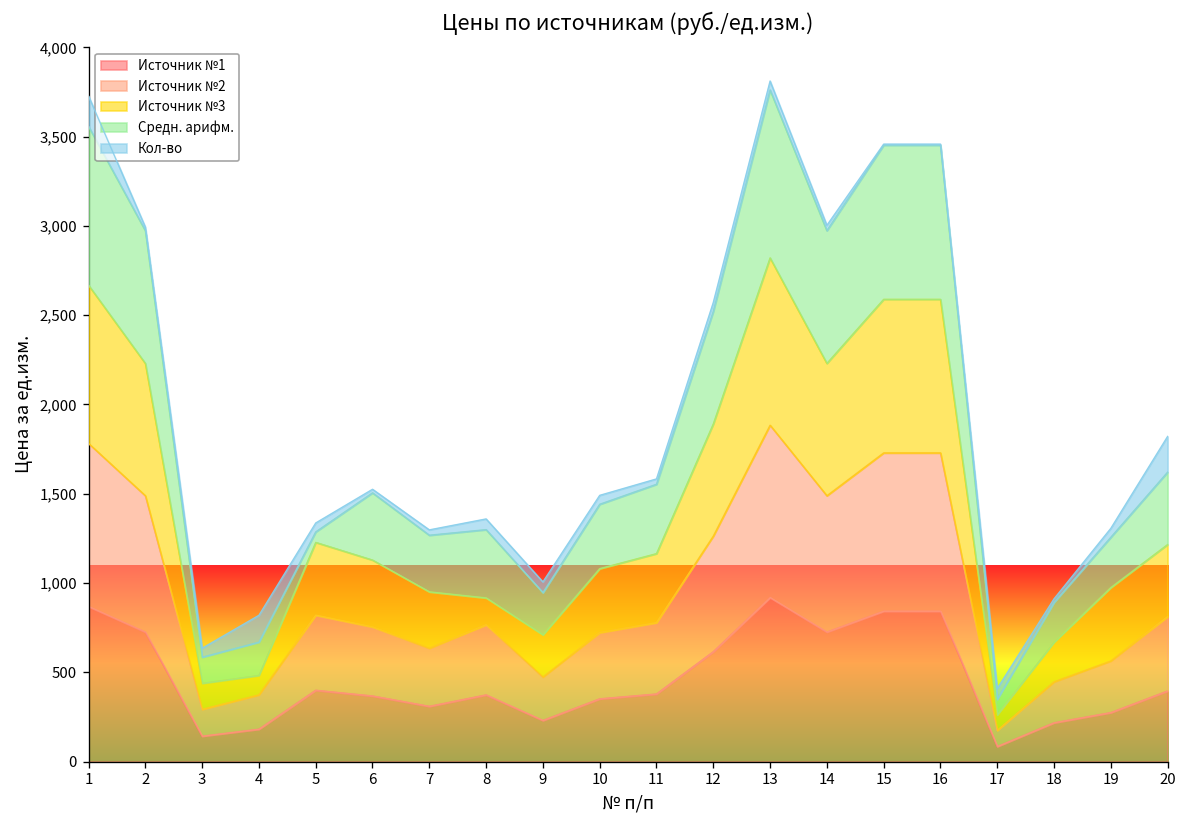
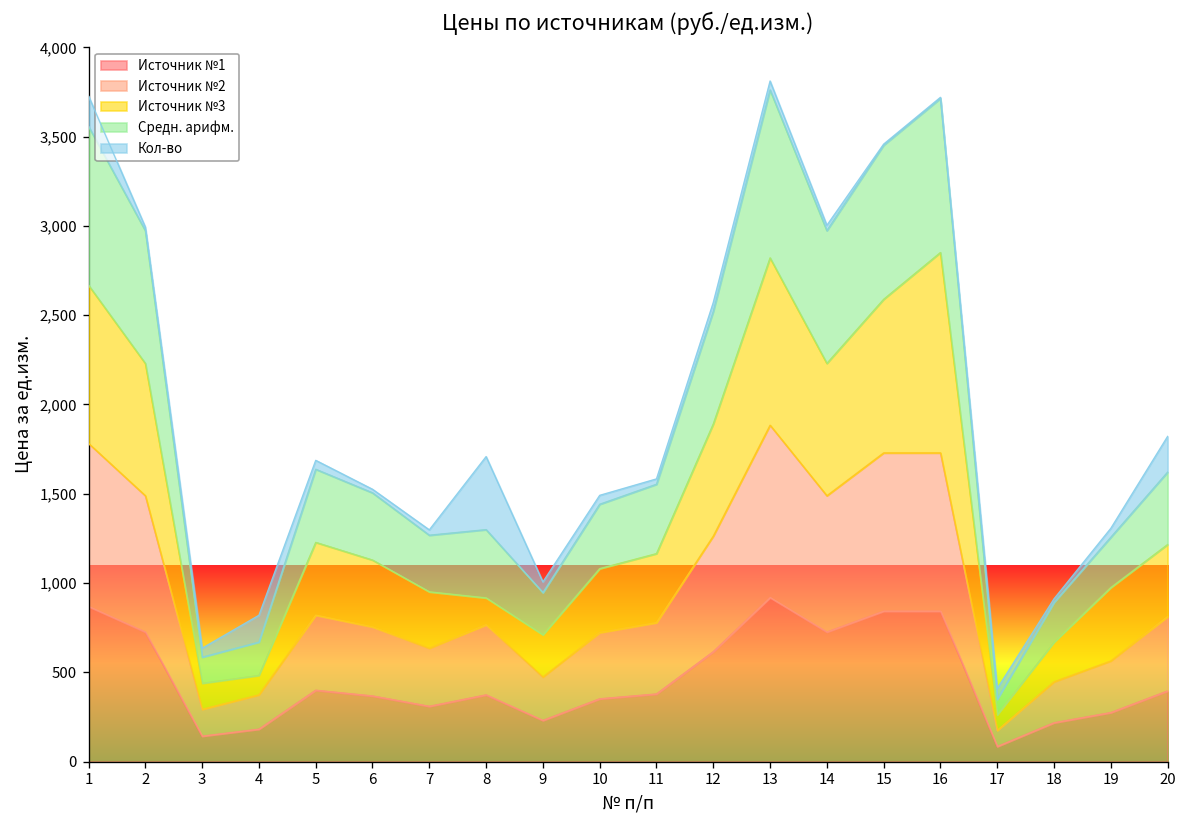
Средн. арифм., 5: 60 -> 410
Кол-во, 8: 60 -> 410
Источник №3, 16: 860 -> 1,120
